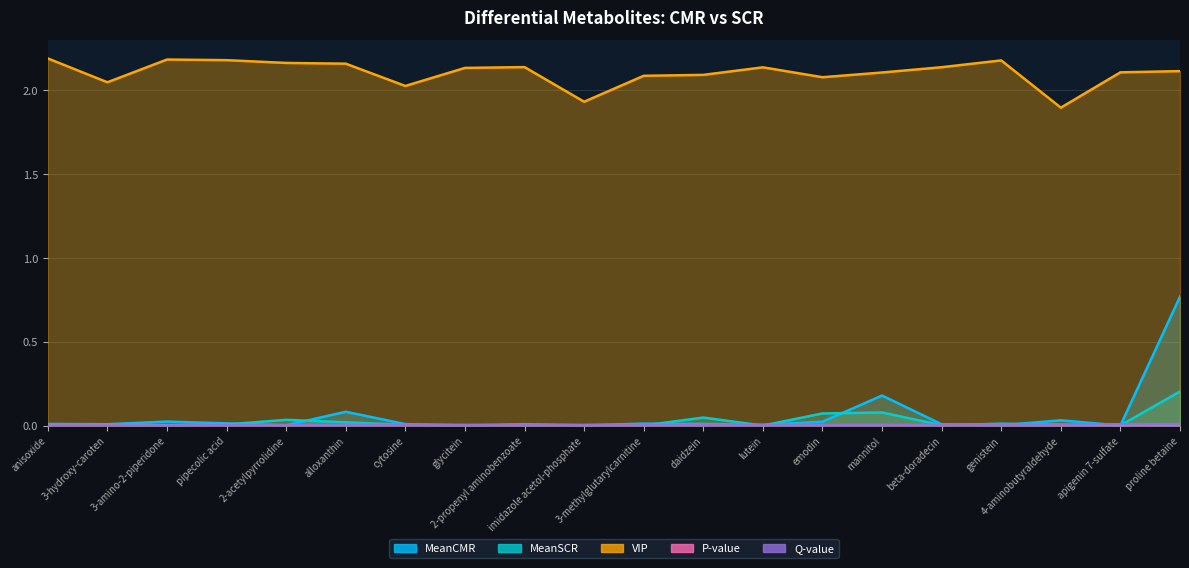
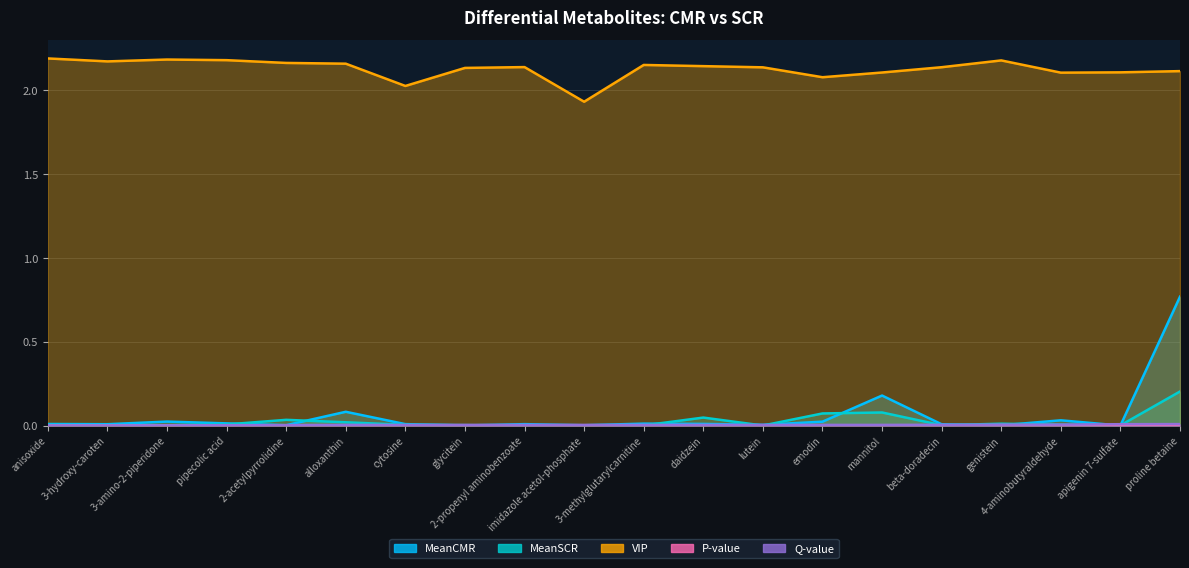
VIP, 3-hydroxy-caroten: 2.05 -> 2.17
VIP, 3-methylglutarylcarnitine: 2.09 -> 2.15
VIP, daidzein: 2.09 -> 2.14
VIP, 4-aminobutyraldehyde: 1.90 -> 2.11
